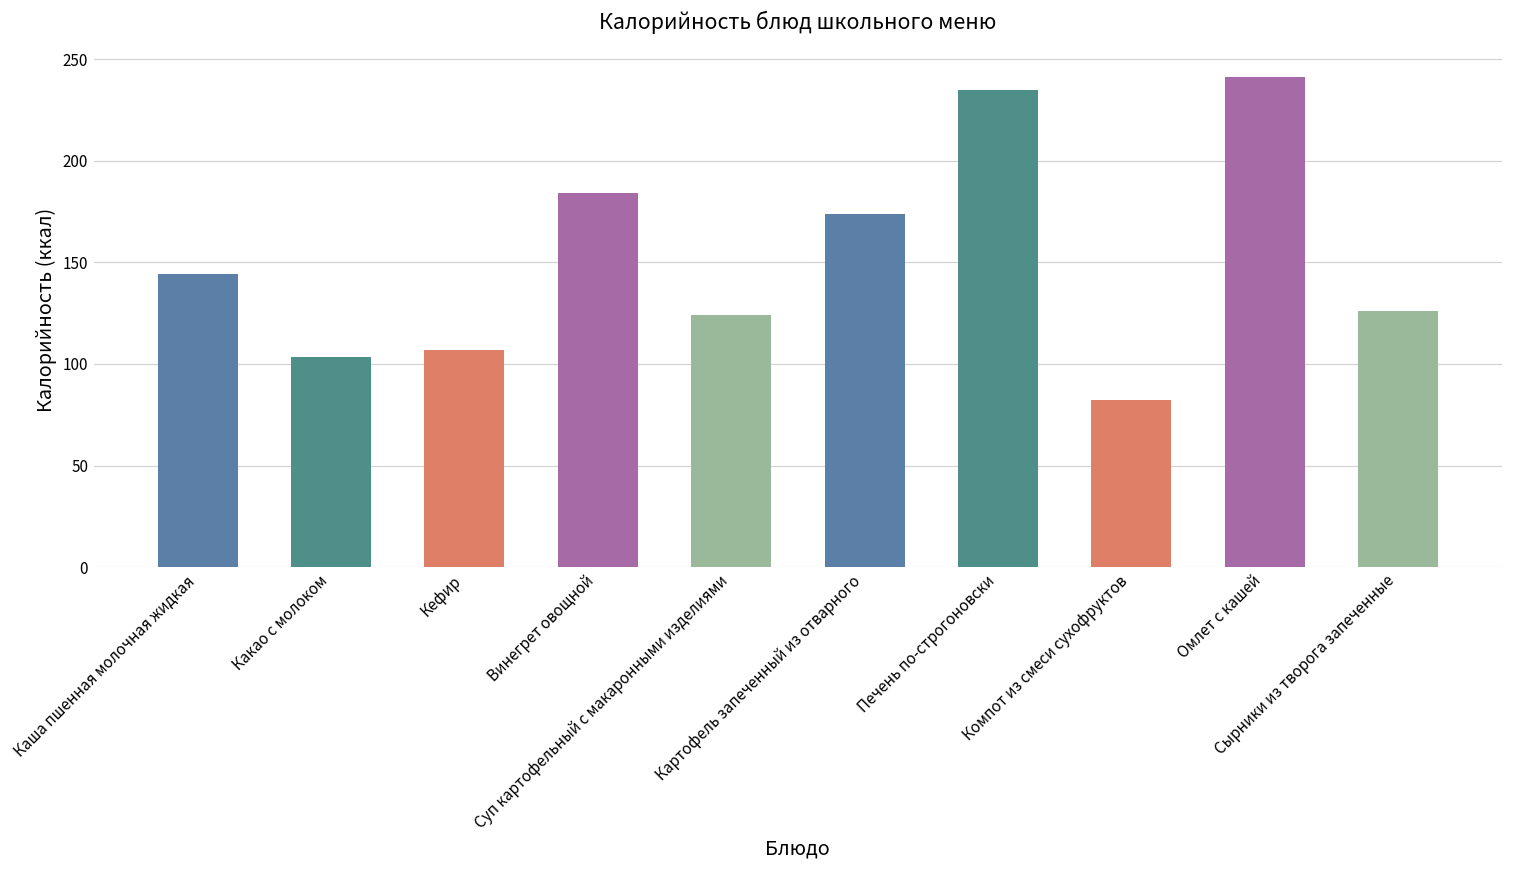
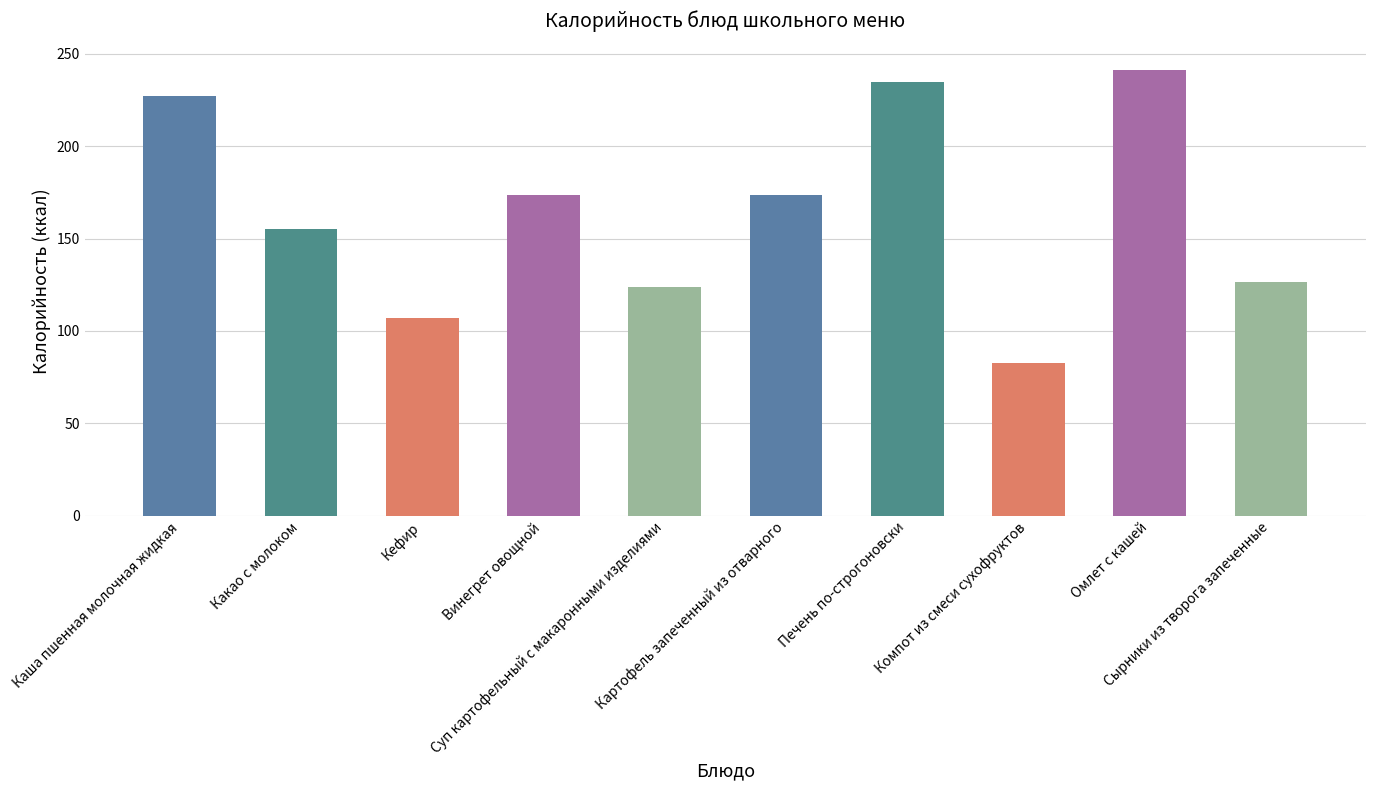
Каша пшенная молочная жидкая: 144 -> 227
Какао с молоком: 104 -> 155
Винегрет овощной: 184 -> 174
